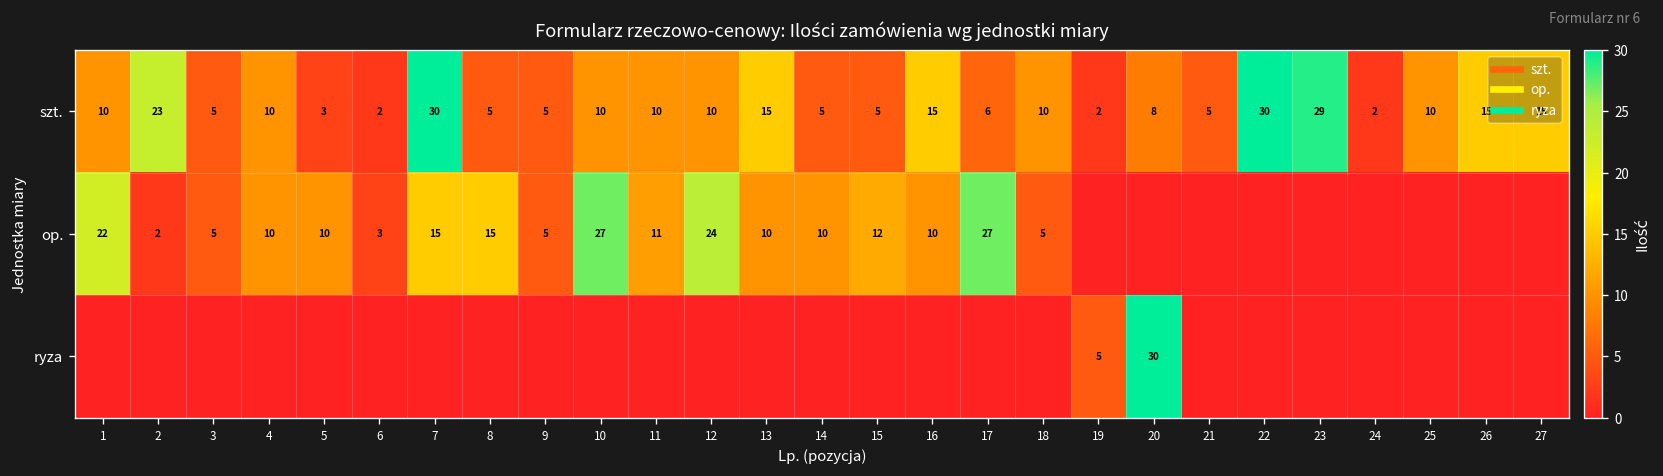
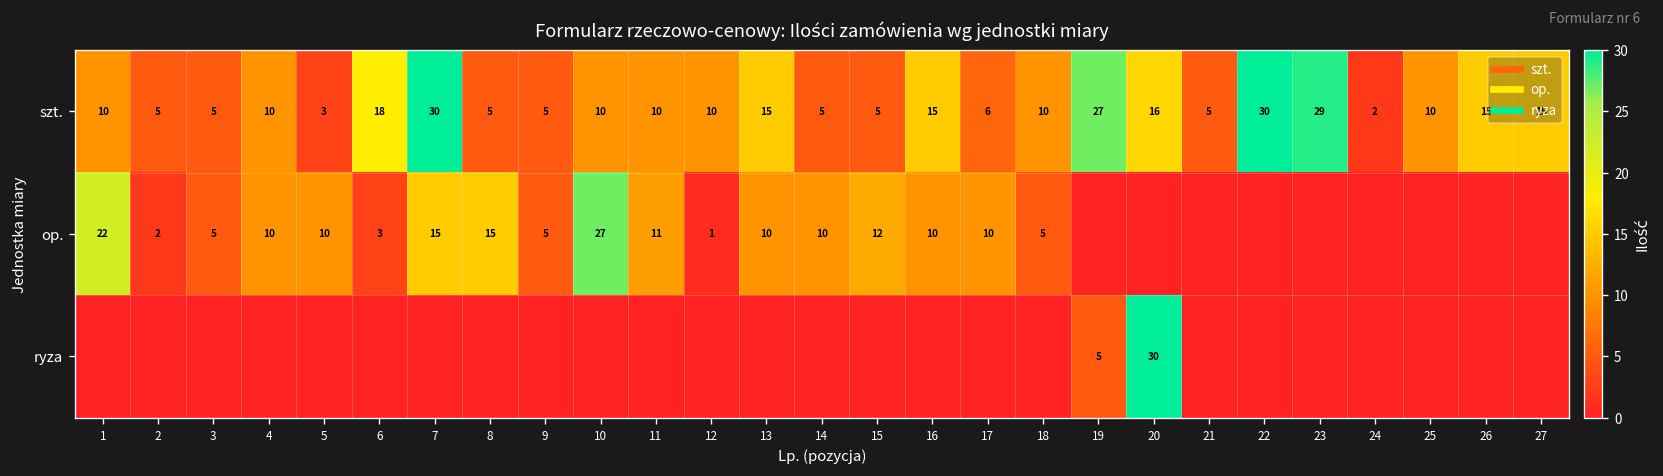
szt., 2: 23 -> 5
szt., 6: 2 -> 18
szt., 19: 2 -> 27
szt., 20: 8 -> 16
op., 12: 24 -> 1
op., 17: 27 -> 10
